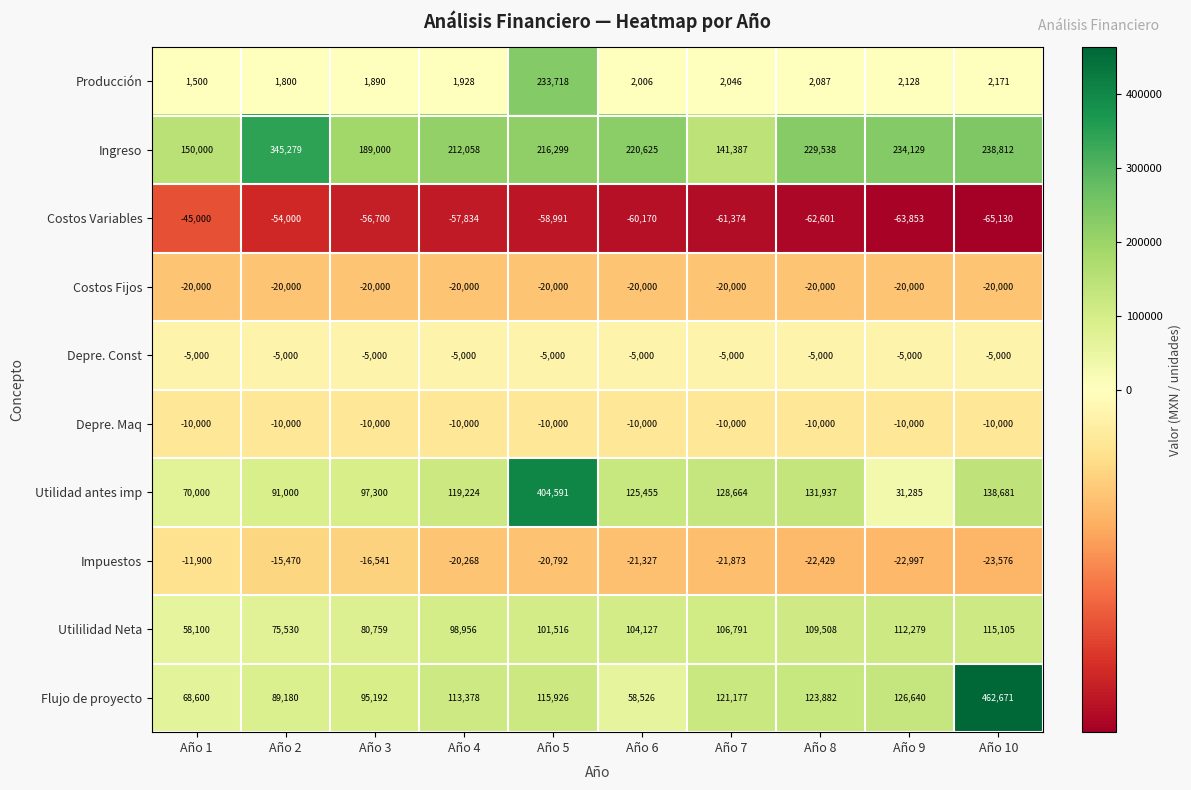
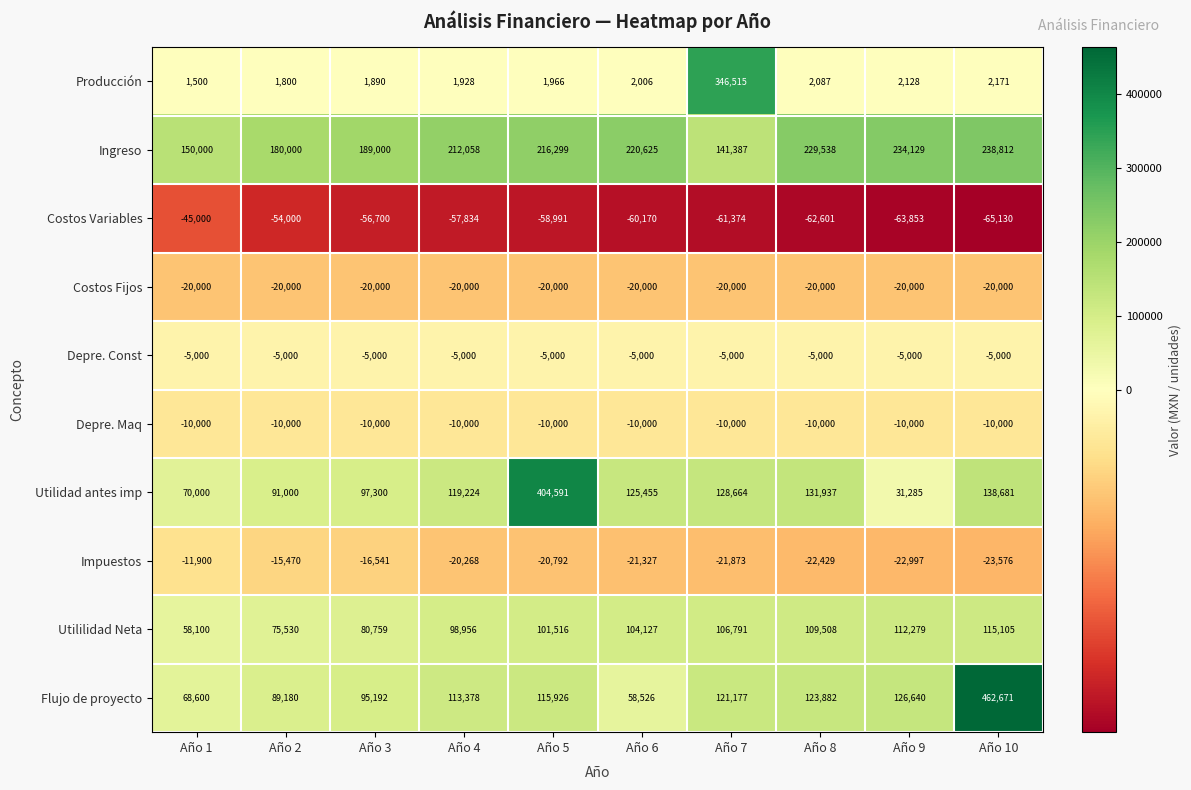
Producción, Año 5: 233,718 -> 1,966
Producción, Año 7: 2,046 -> 346,515
Ingreso, Año 2: 345,279 -> 180,000
